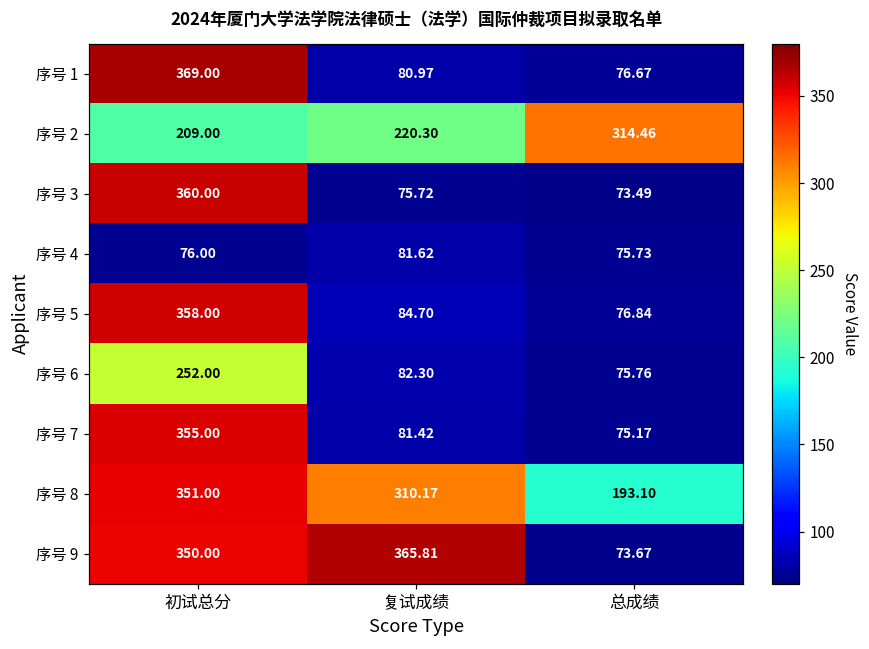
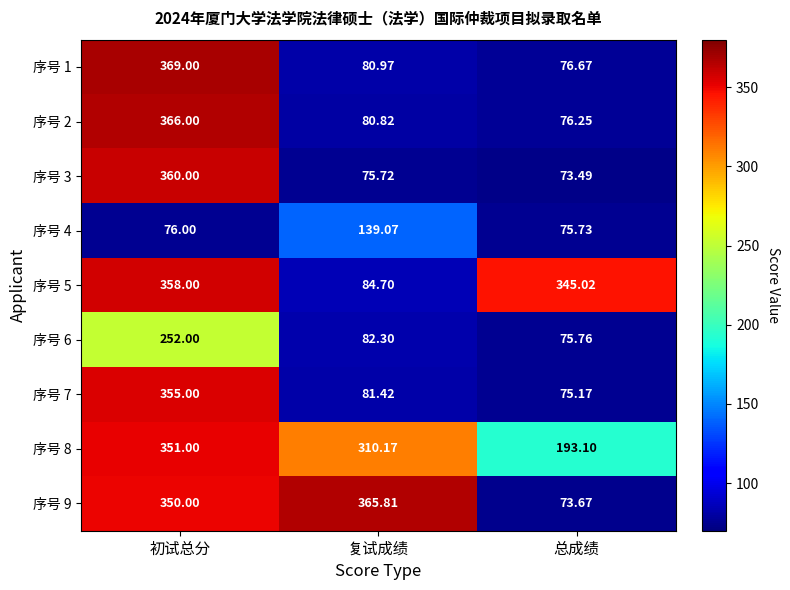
序号 2, 初试总分: 209.00 -> 366.00
序号 2, 复试成绩: 220.30 -> 80.82
序号 2, 总成绩: 314.46 -> 76.25
序号 4, 复试成绩: 81.62 -> 139.07
序号 5, 总成绩: 76.84 -> 345.02
